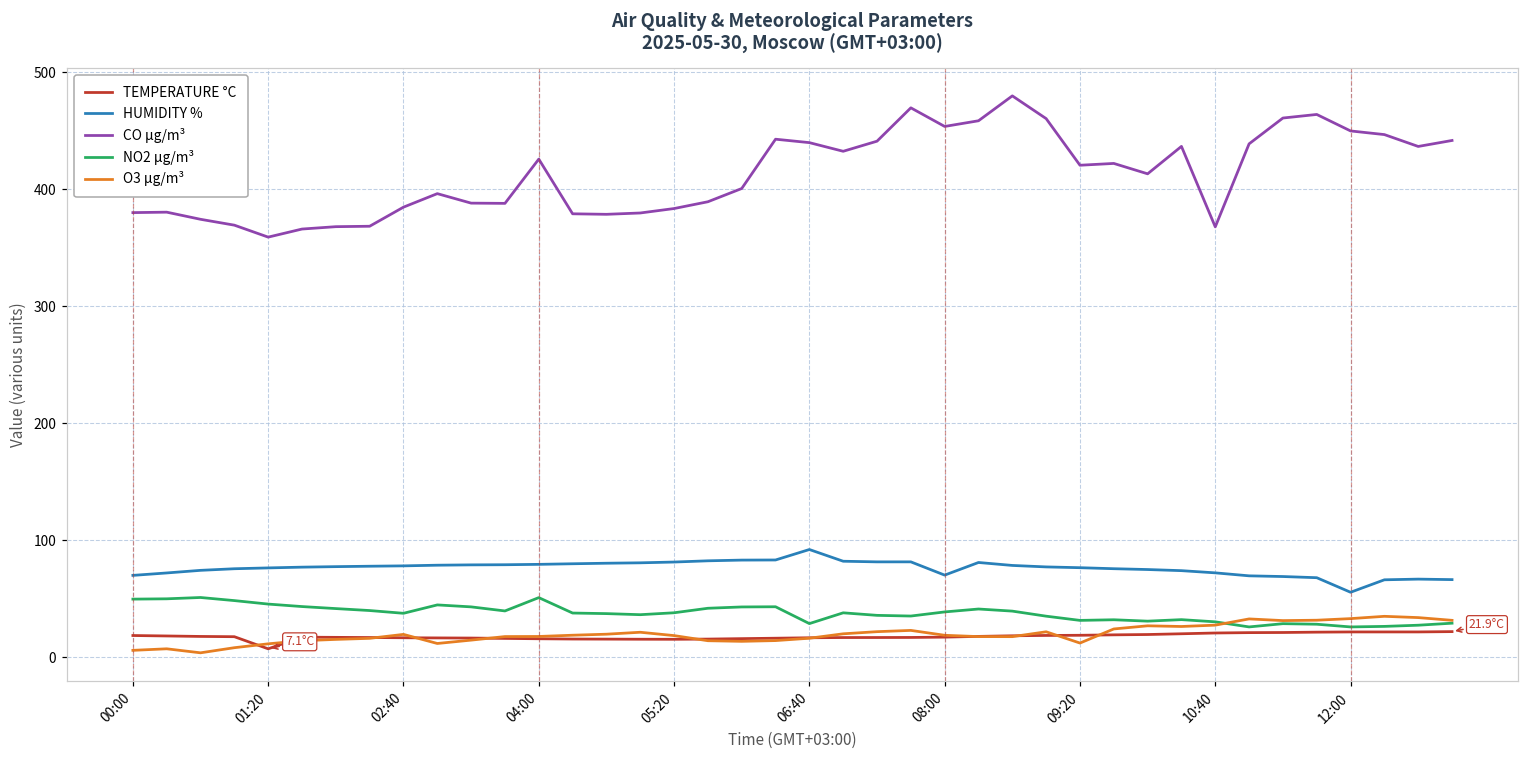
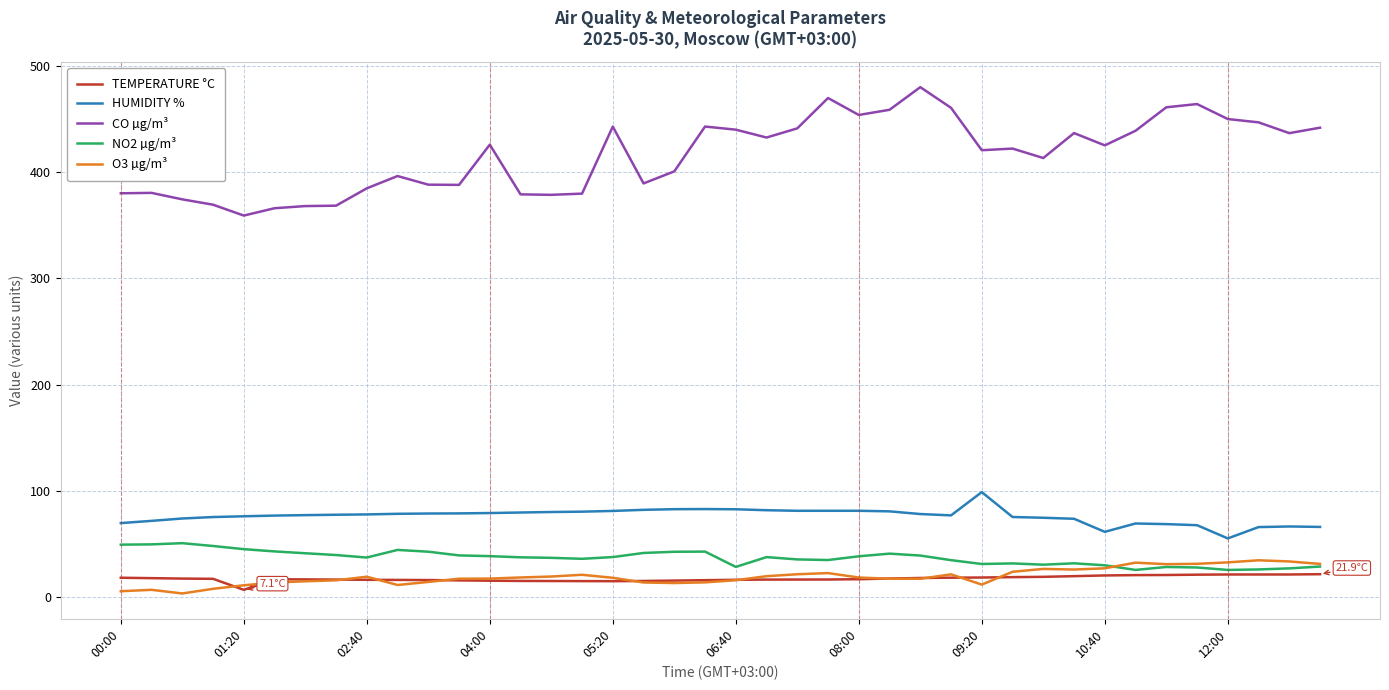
NO2 µg/m³, 04:00: 51 -> 39
CO µg/m³, 05:20: 384 -> 443
HUMIDITY %, 06:40: 92 -> 83
HUMIDITY %, 08:00: 70 -> 81
HUMIDITY %, 09:20: 77 -> 99
HUMIDITY %, 10:40: 72 -> 62
CO µg/m³, 10:40: 368 -> 425
